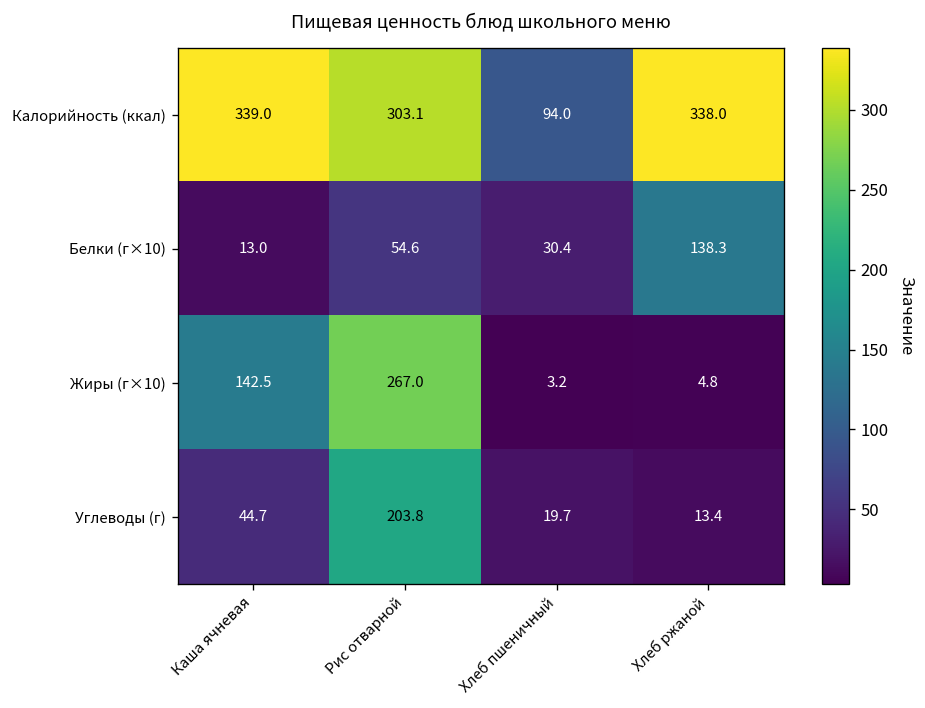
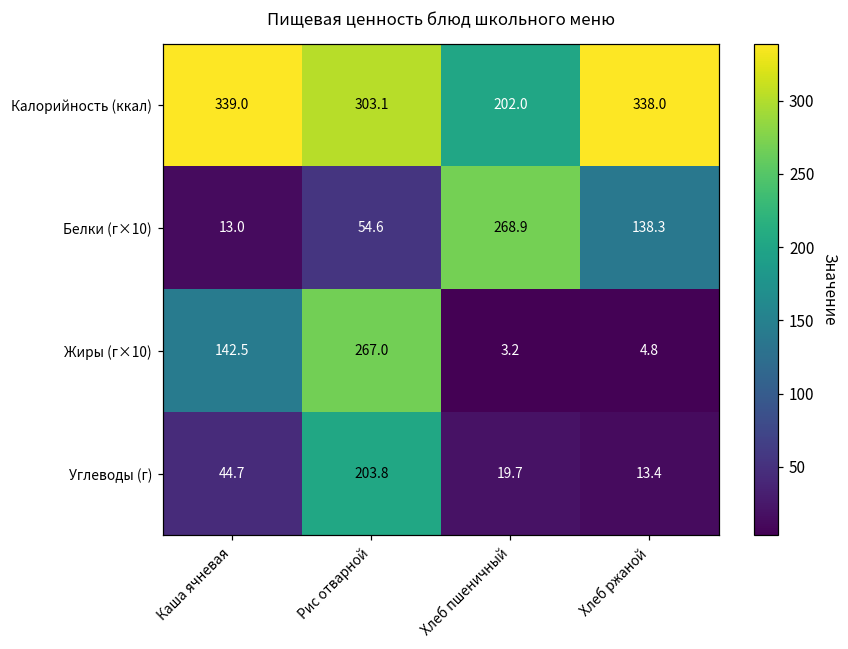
Калорийность (ккал), Хлеб пшеничный: 94.0 -> 202.0
Белки (г×10), Хлеб пшеничный: 30.4 -> 268.9
